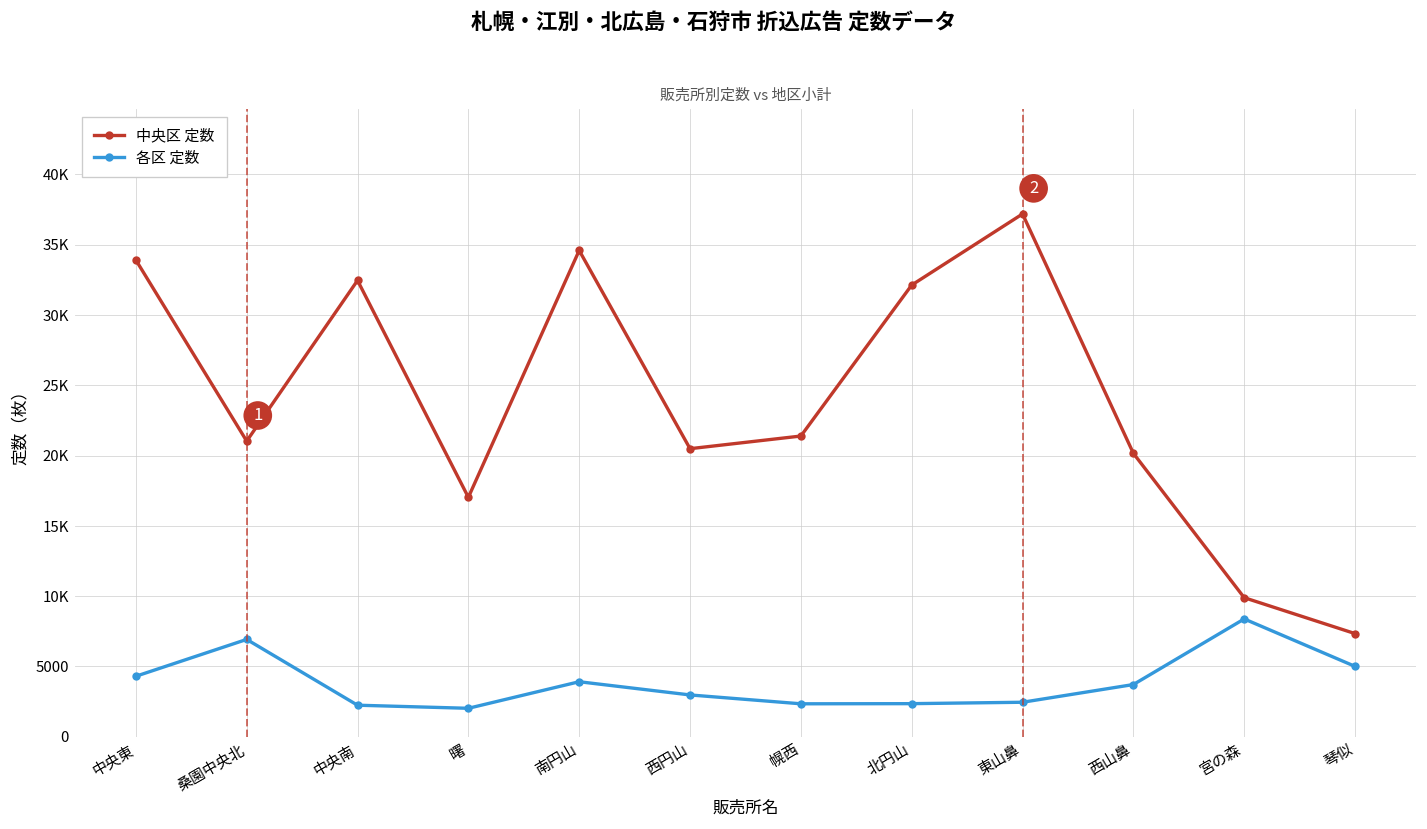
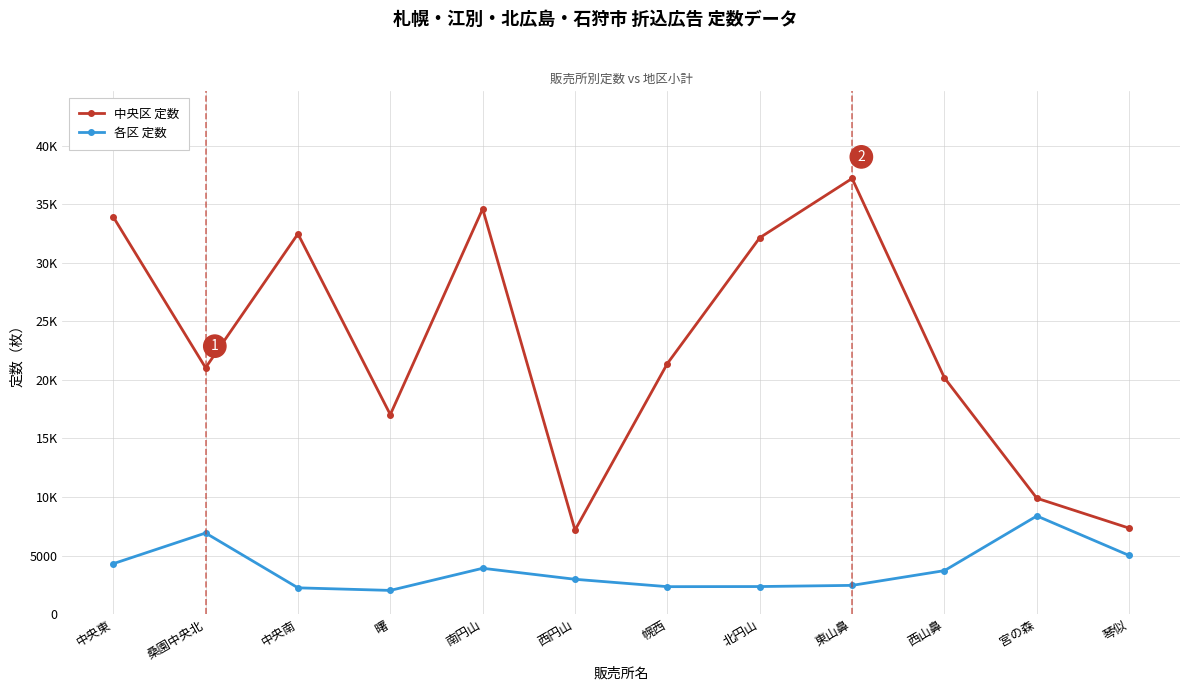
中央区 定数, 西円山: 20500 -> 7200
